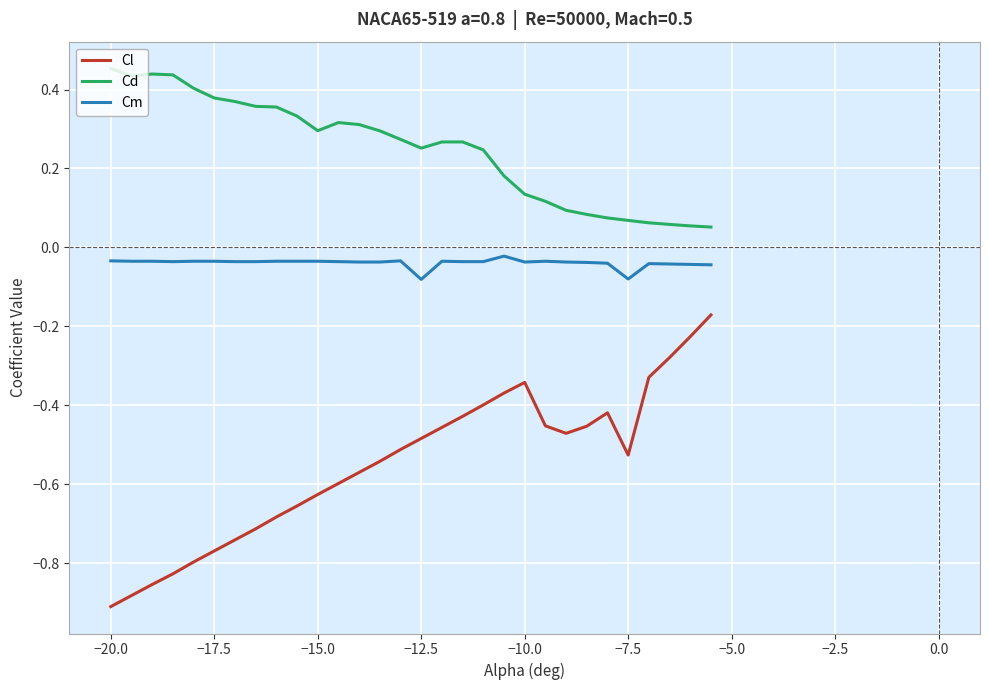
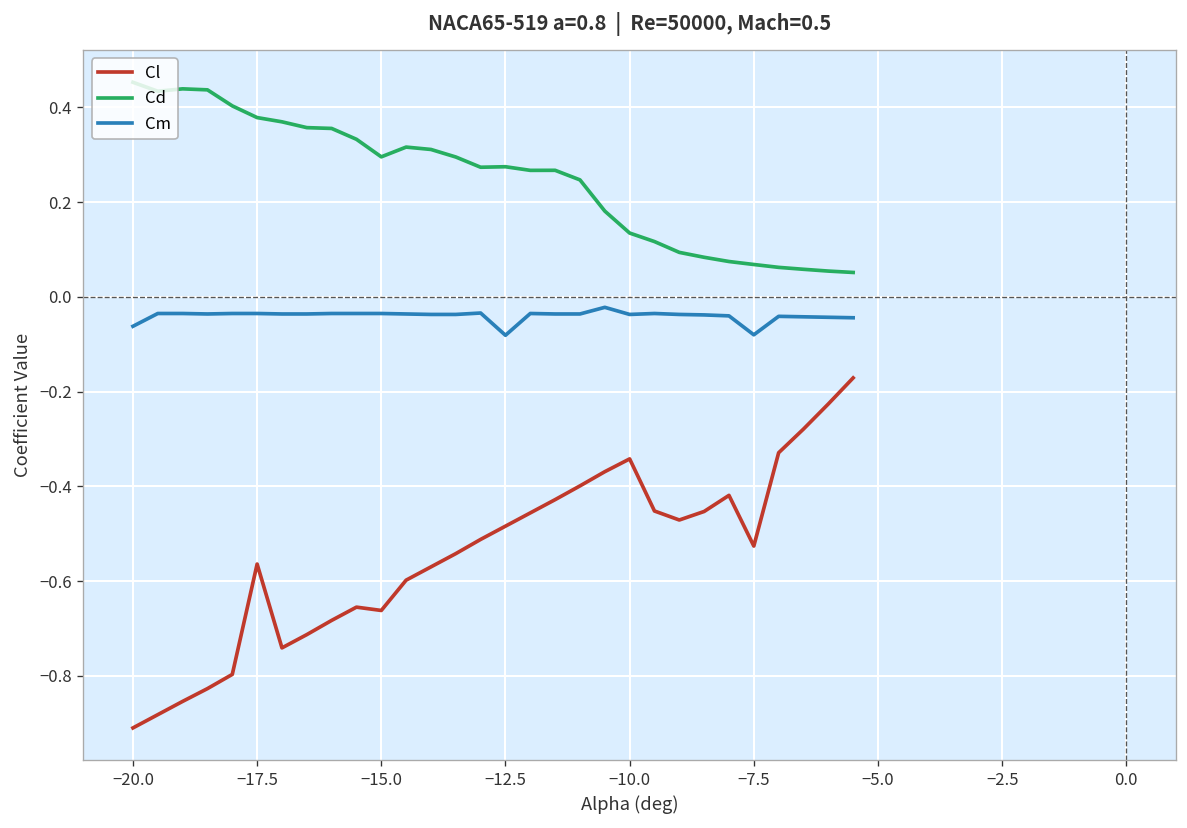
Cm, −20.0: -0.03 -> -0.06
Cl, −17.5: -0.77 -> -0.56
Cl, −15.0: -0.63 -> -0.66
Cd, −12.5: 0.25 -> 0.27
